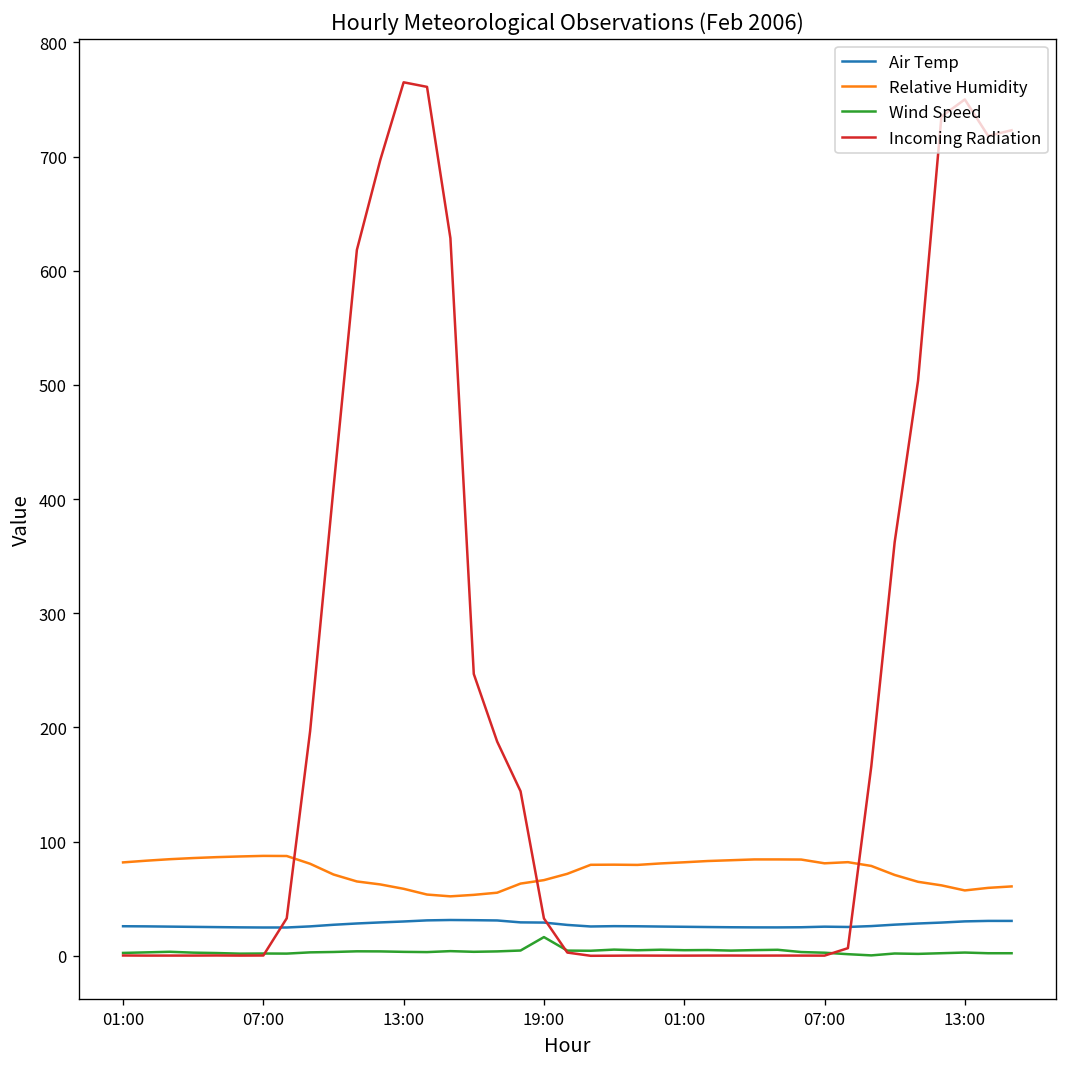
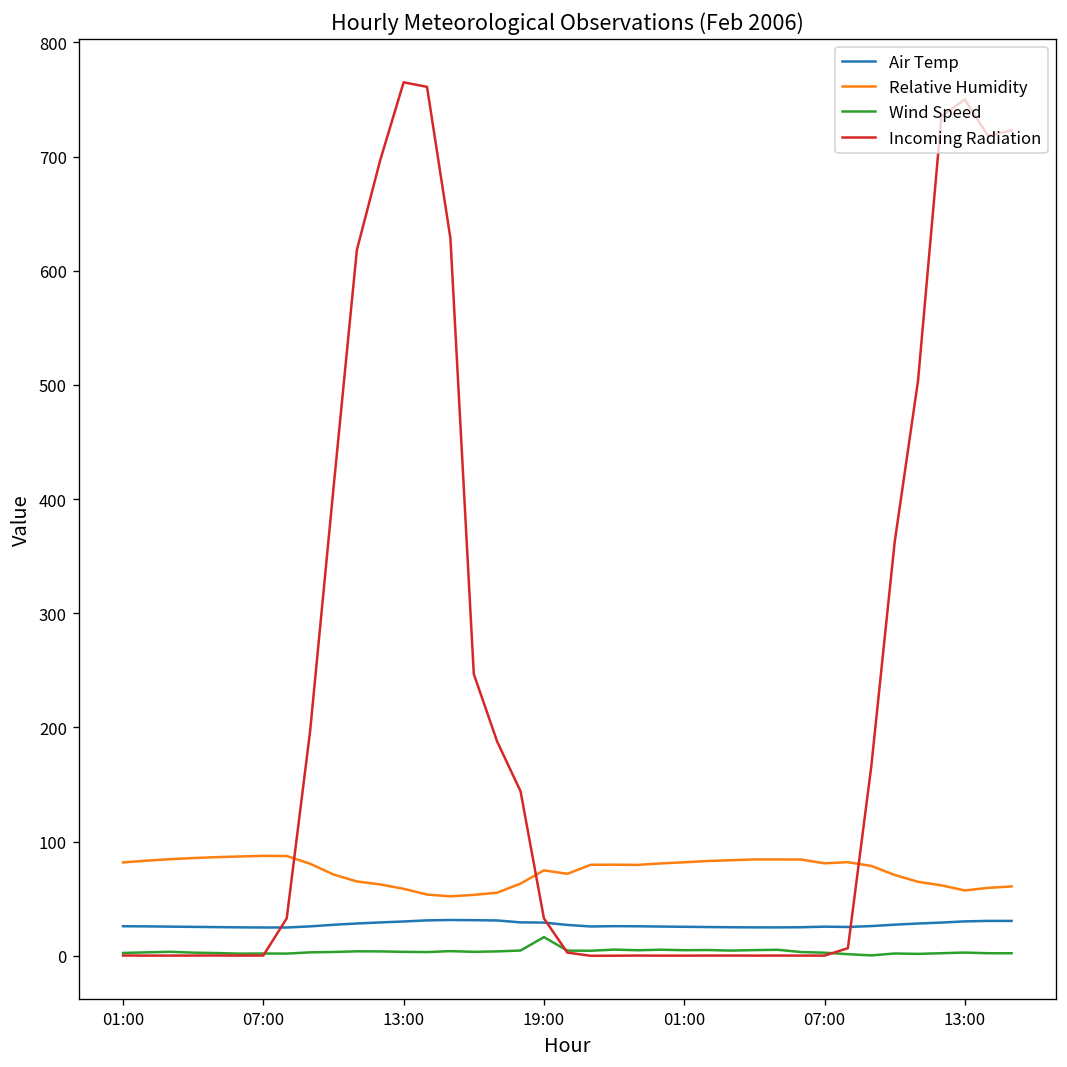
Relative Humidity, 19:00: 66 -> 75
